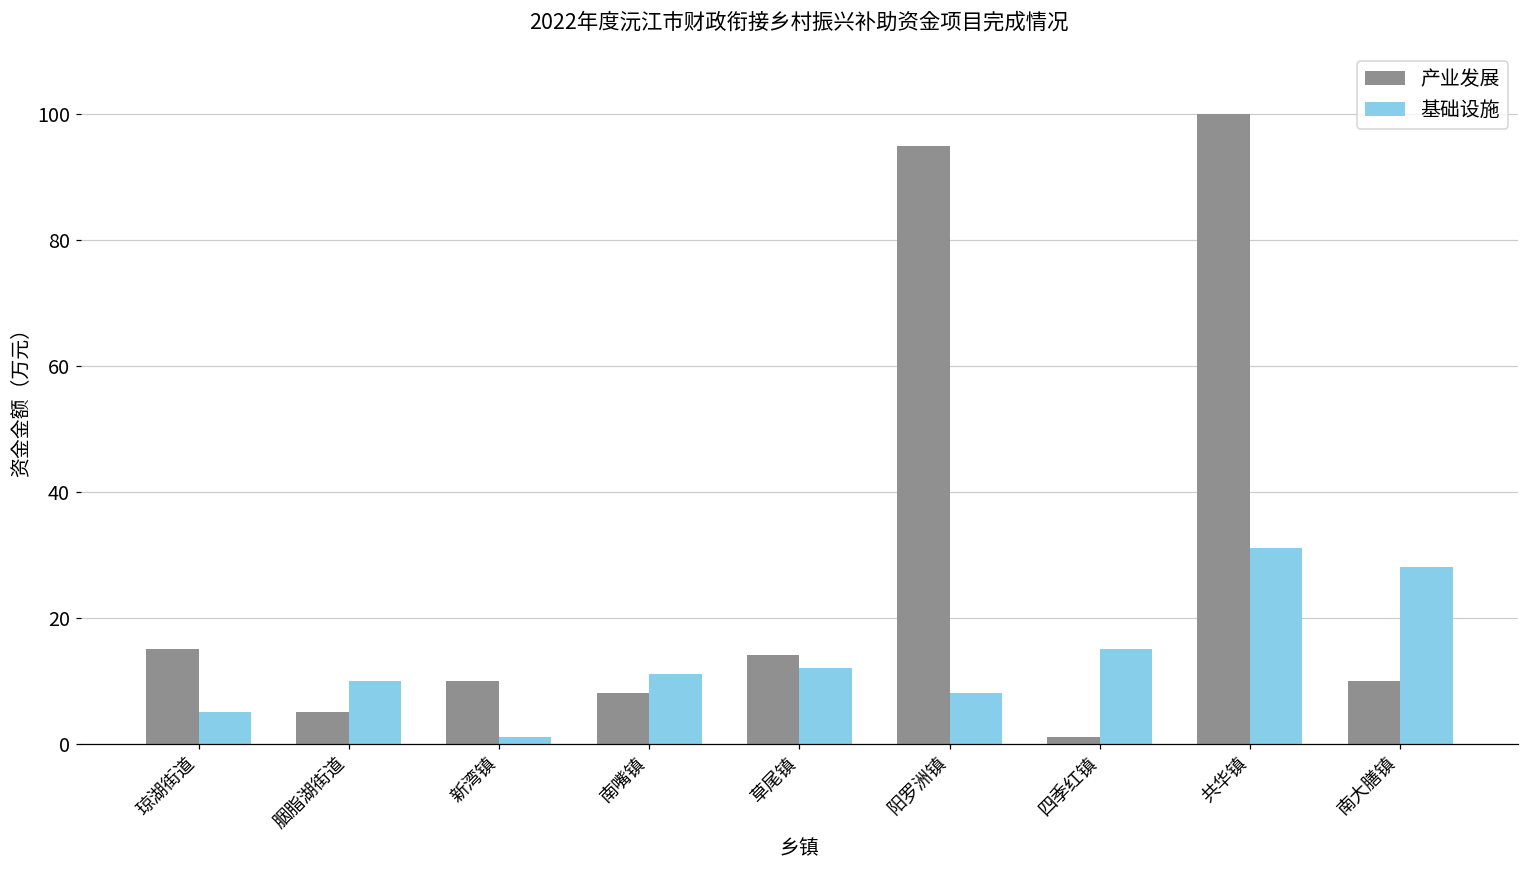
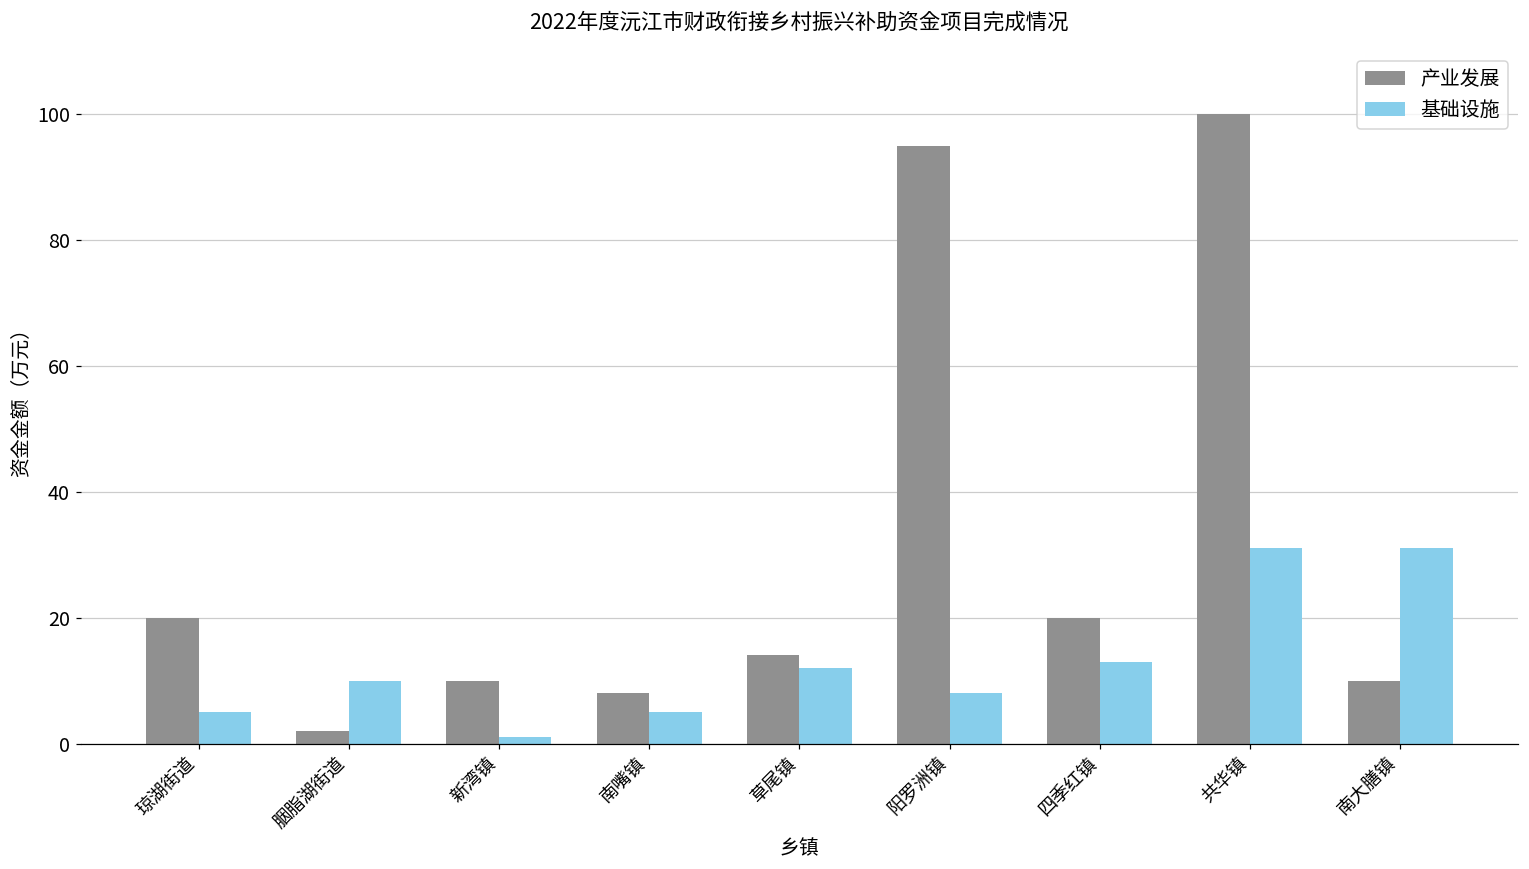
产业发展, 琼湖街道: 15 -> 20
产业发展, 胭脂湖街道: 5 -> 2
基础设施, 南嘴镇: 11 -> 5
产业发展, 四季红镇: 1 -> 20
基础设施, 四季红镇: 15 -> 13
基础设施, 南大膳镇: 28 -> 31
